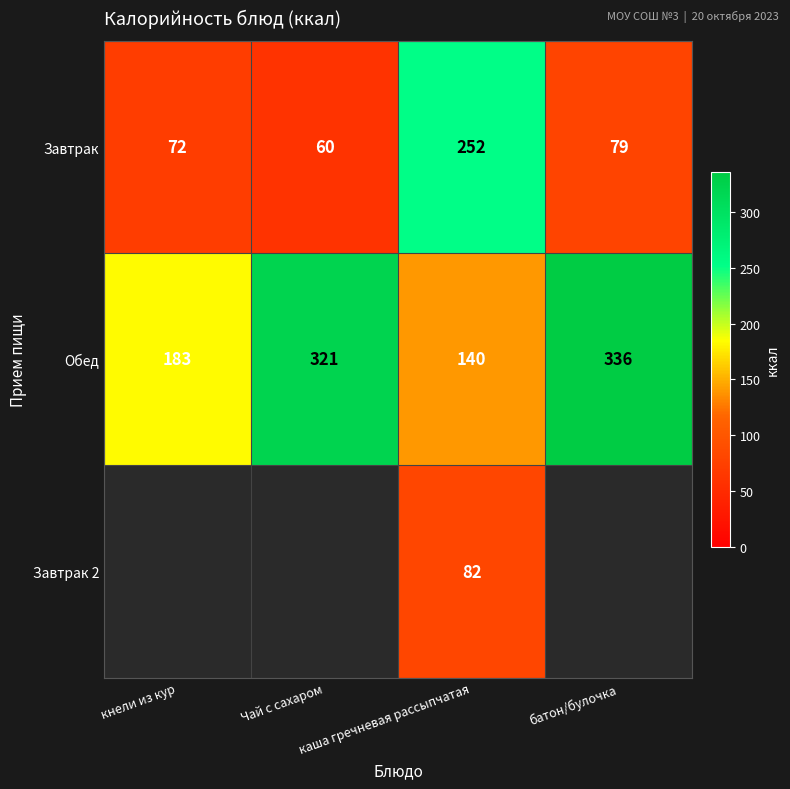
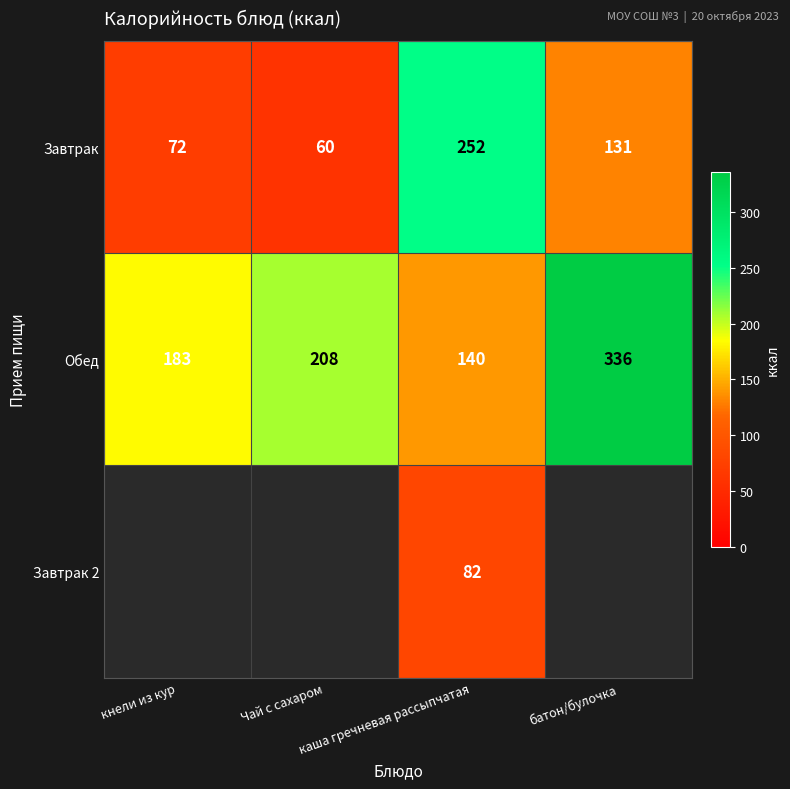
Завтрак, батон/булочка: 79 -> 131
Обед, Чай с сахаром: 321 -> 208
